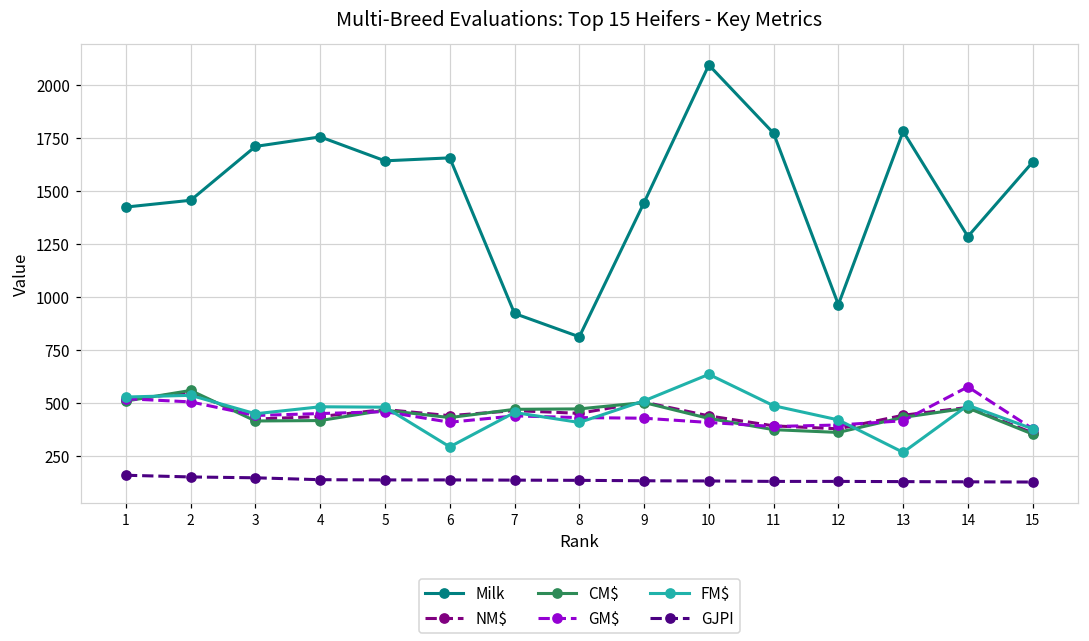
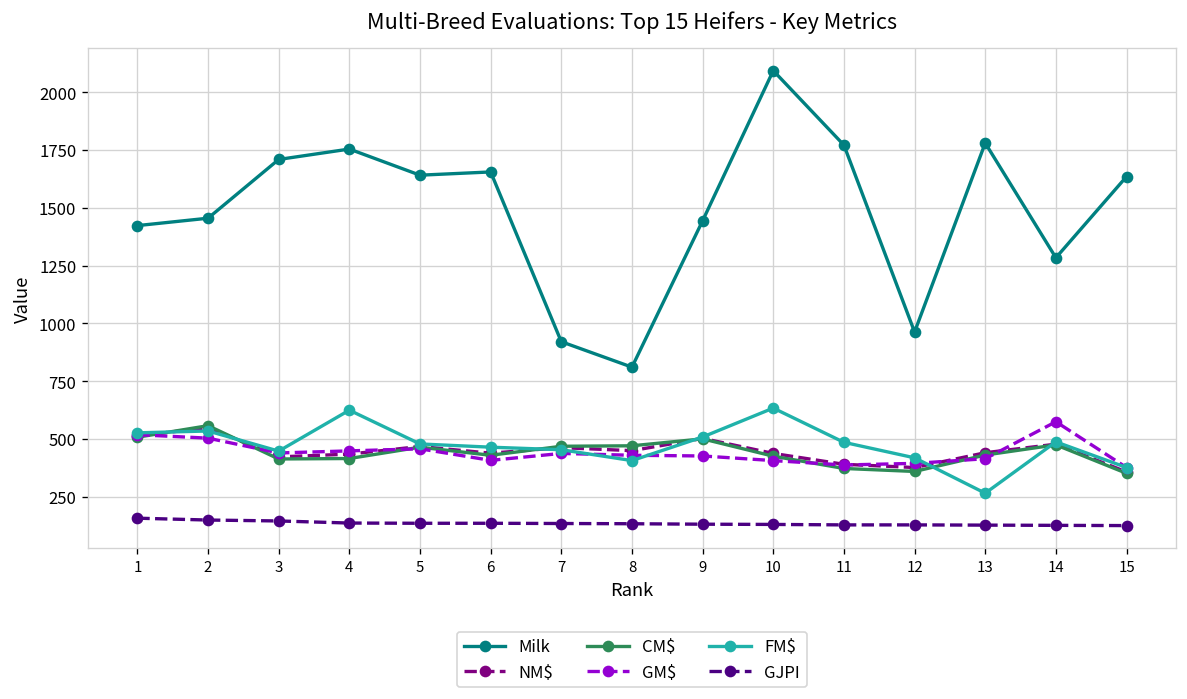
FM$, 4: 480 -> 630
FM$, 6: 290 -> 470
